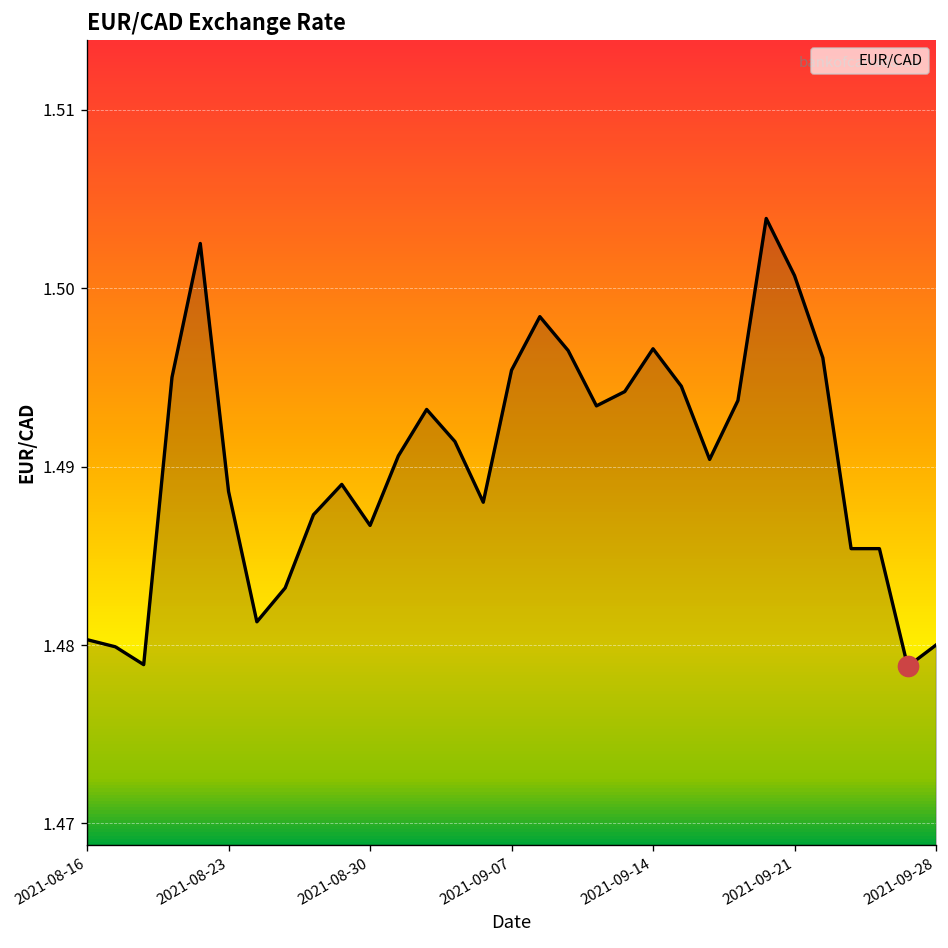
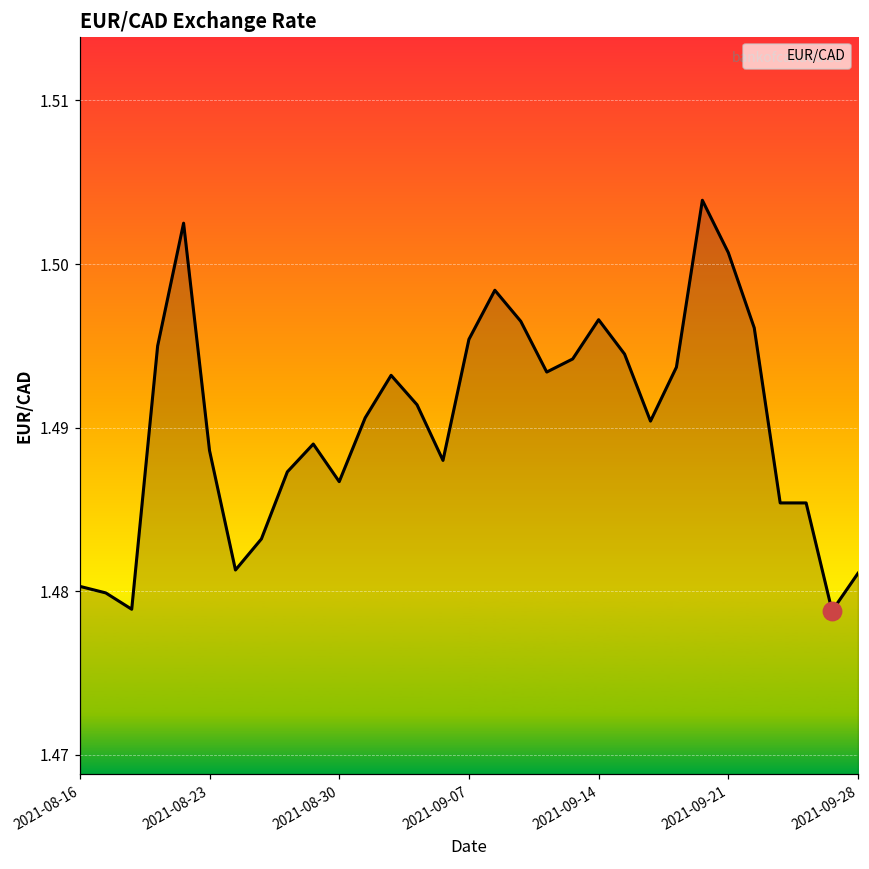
EUR/CAD, 2021-09-28: 1.4800 -> 1.4811
